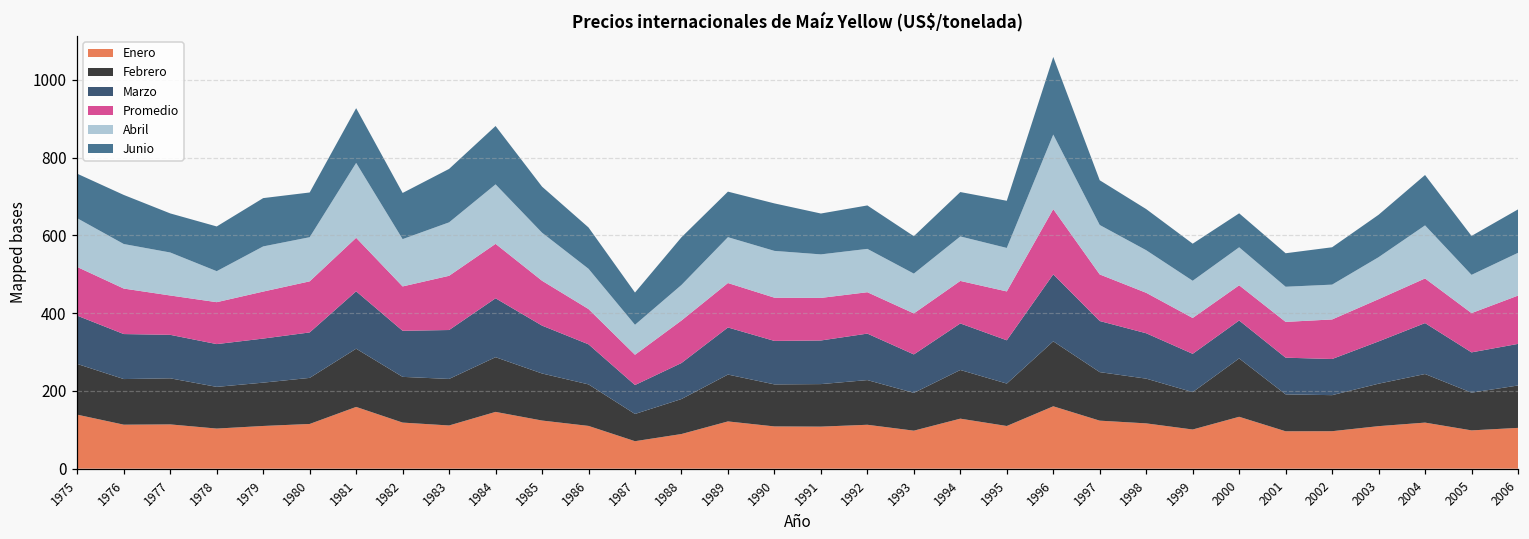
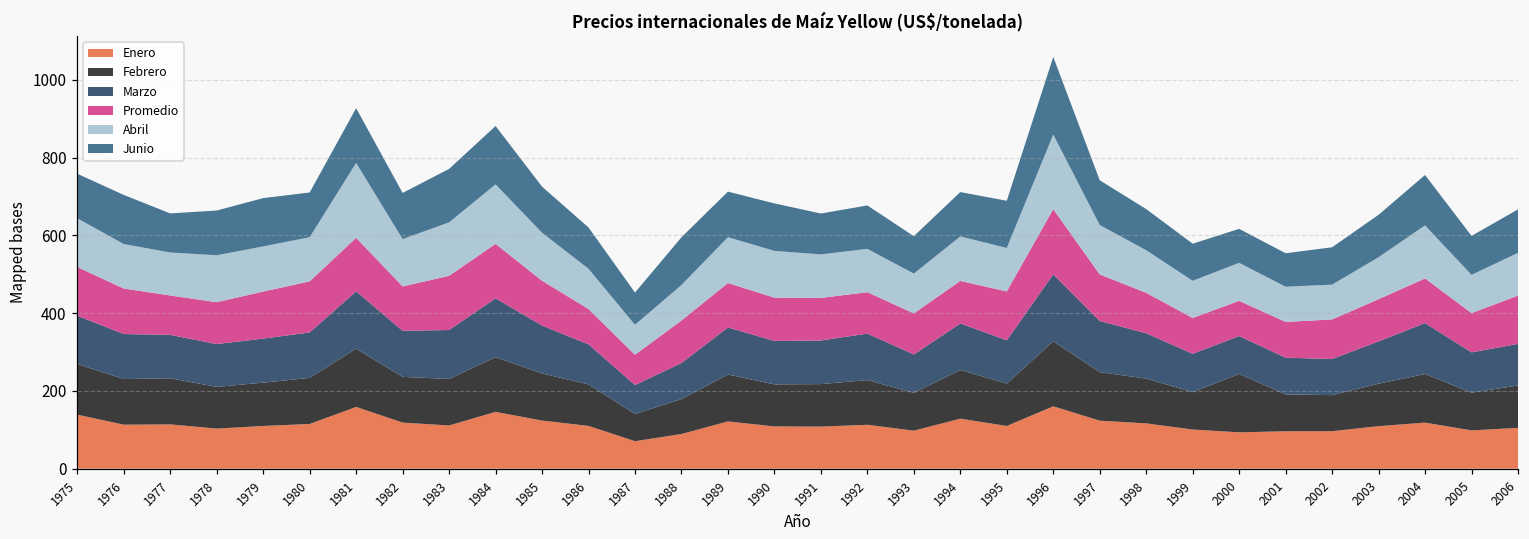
Abril, 1978: 80 -> 120
Enero, 2000: 130 -> 90
